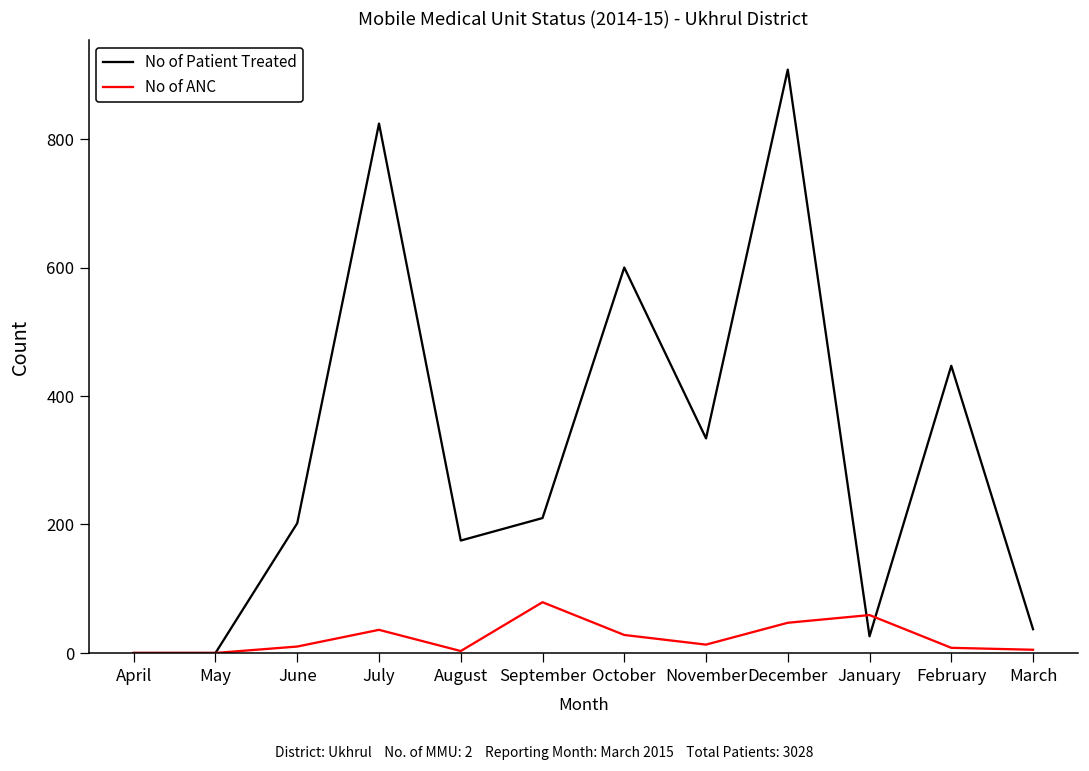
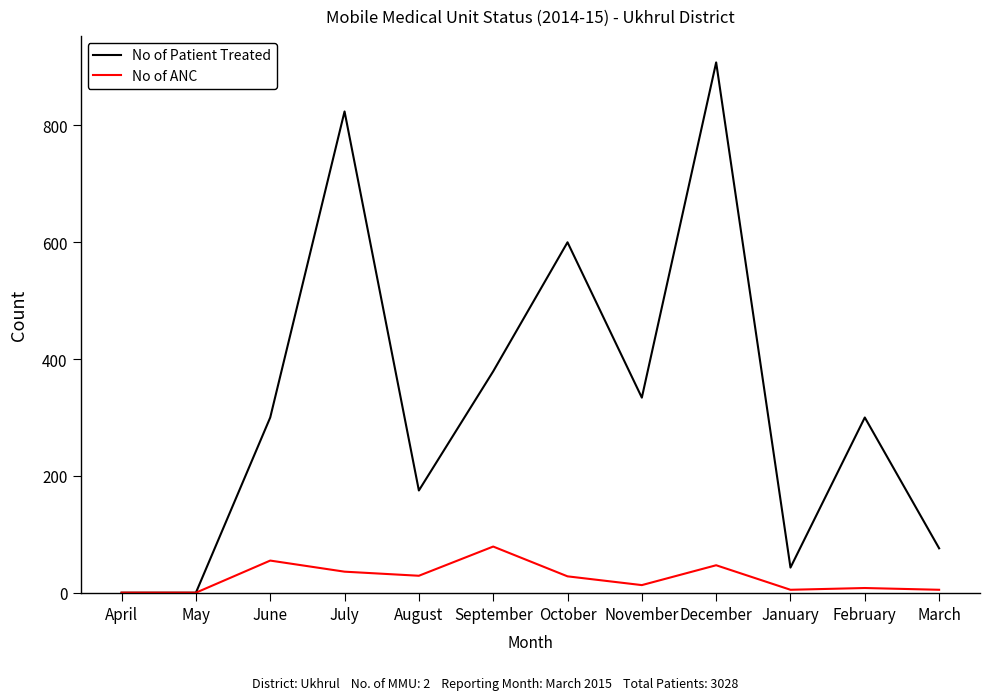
No of Patient Treated, June: 200 -> 300
No of ANC, June: 10 -> 60
No of ANC, August: 0 -> 30
No of Patient Treated, September: 210 -> 380
No of Patient Treated, January: 30 -> 40
No of ANC, January: 60 -> 10
No of Patient Treated, February: 450 -> 300
No of Patient Treated, March: 40 -> 80
